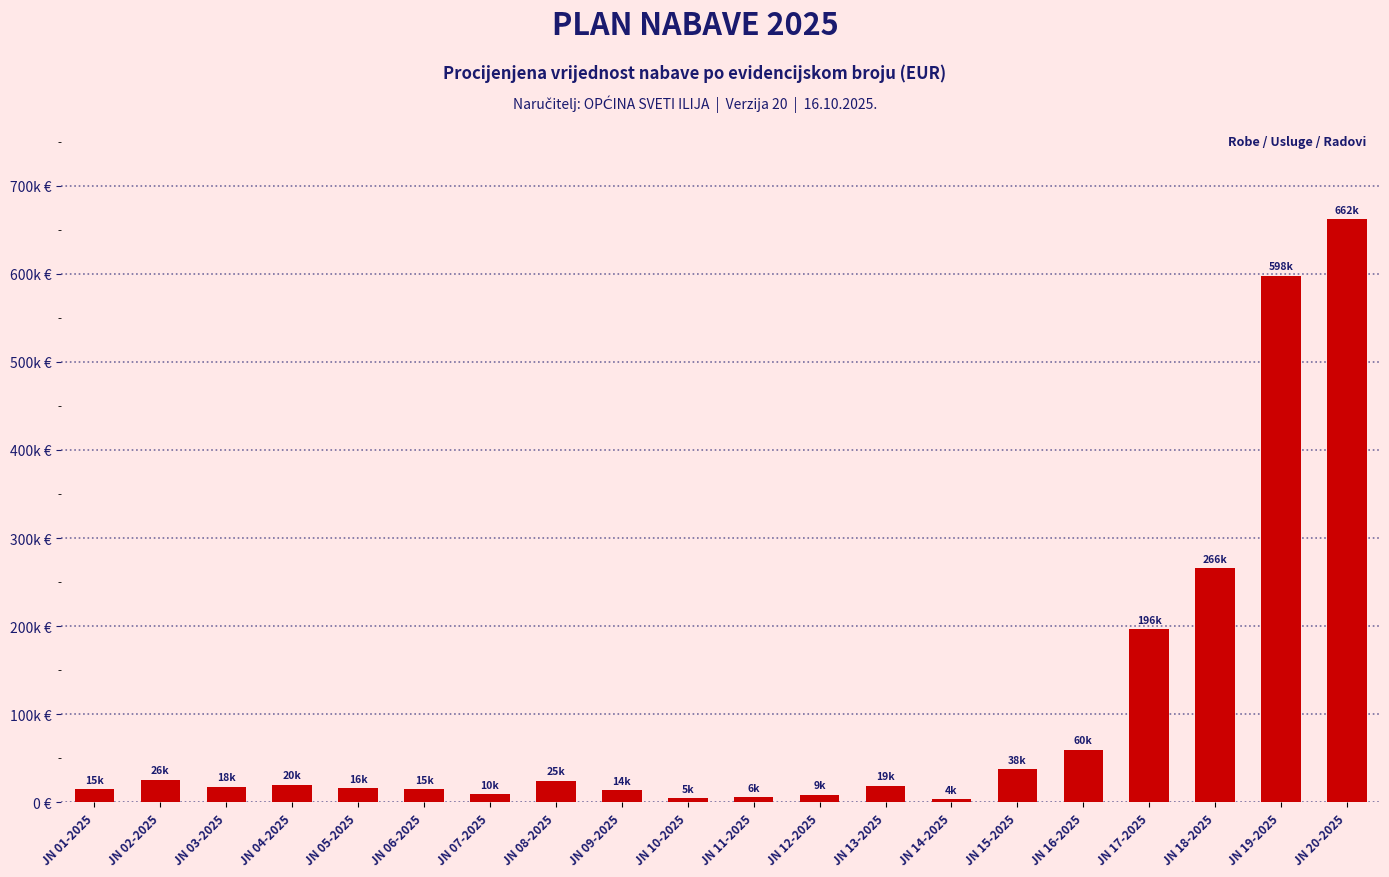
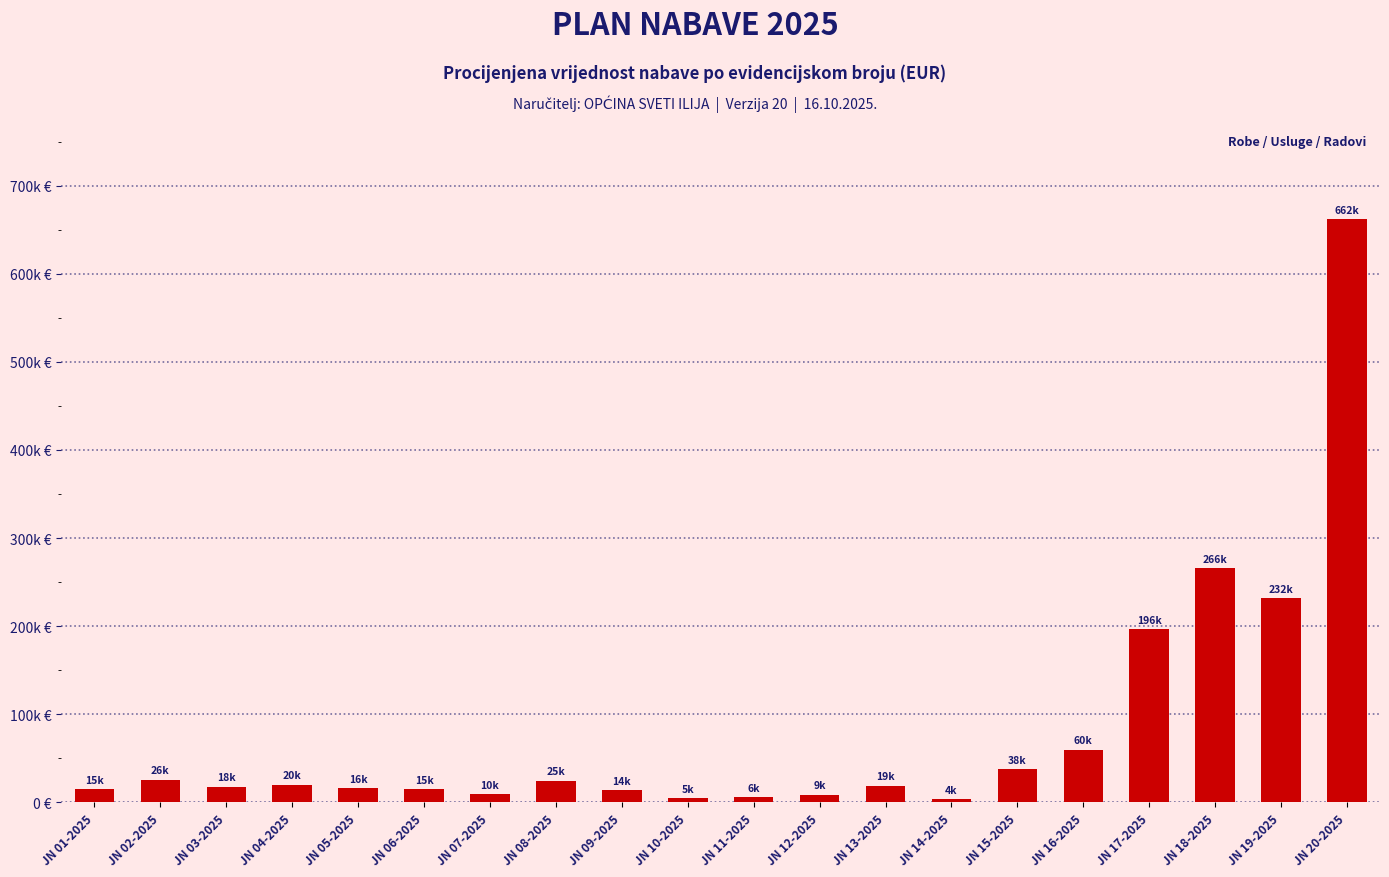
JN 19-2025: 598k -> 232k
